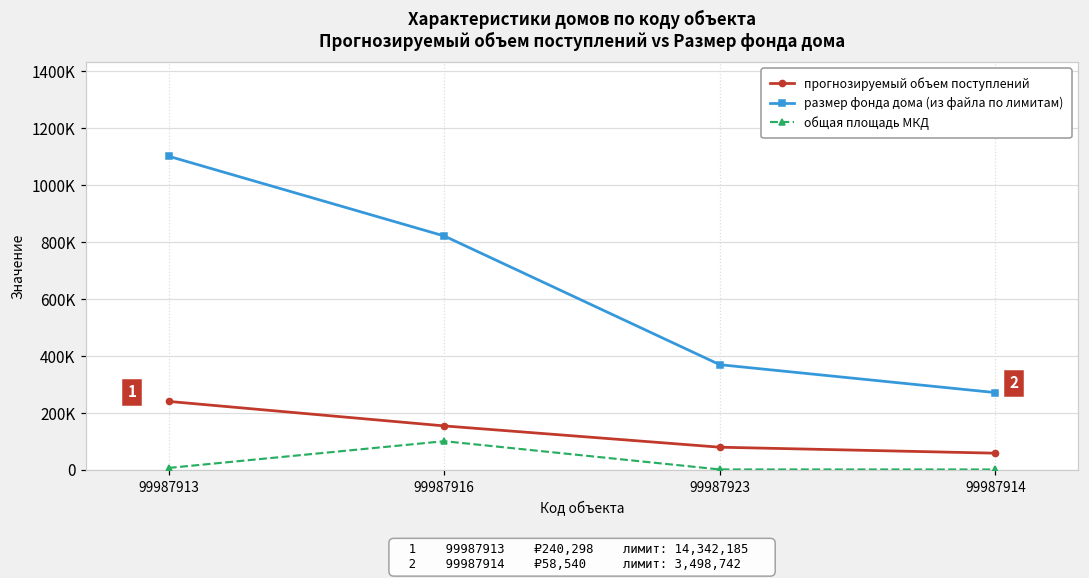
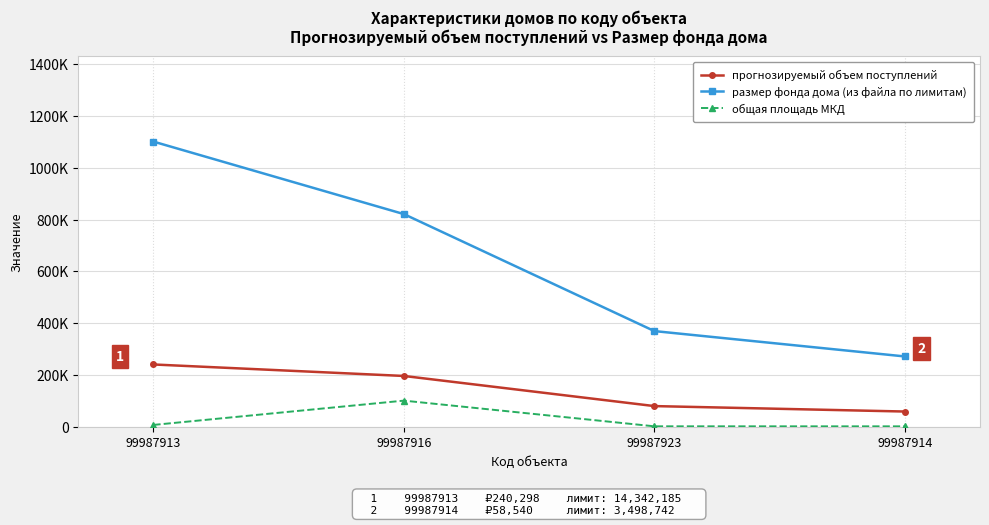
прогнозируемый объем поступлений, 99987916: 150000 -> 200000
